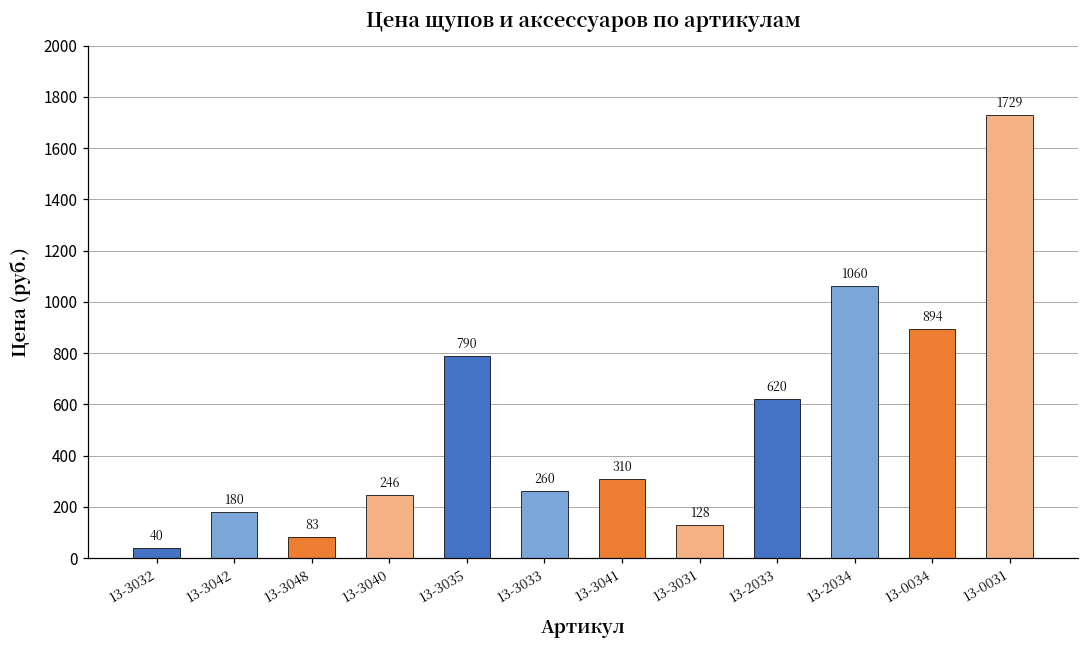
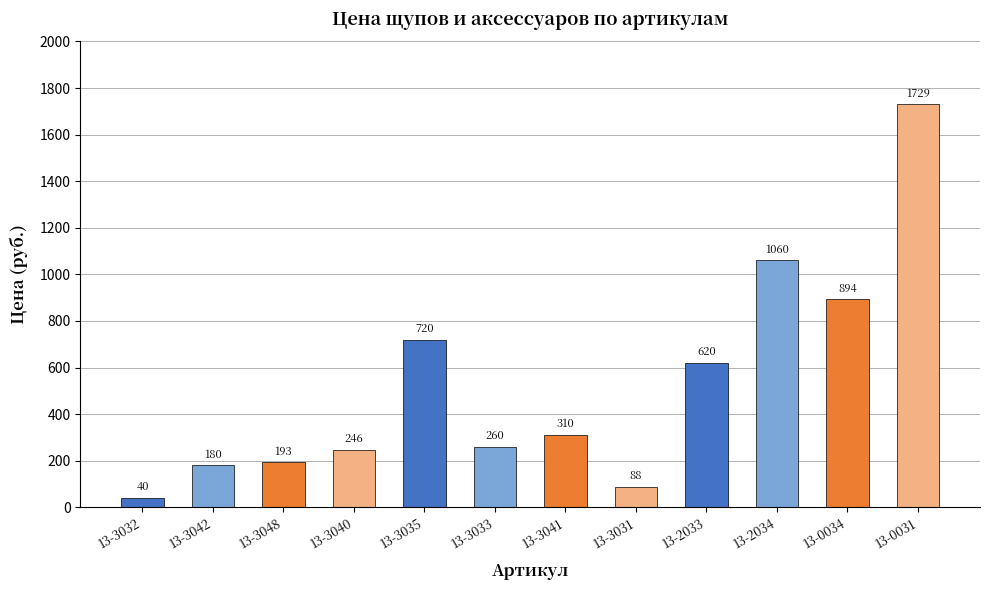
13-3048: 83 -> 193
13-3035: 790 -> 720
13-3031: 128 -> 88
